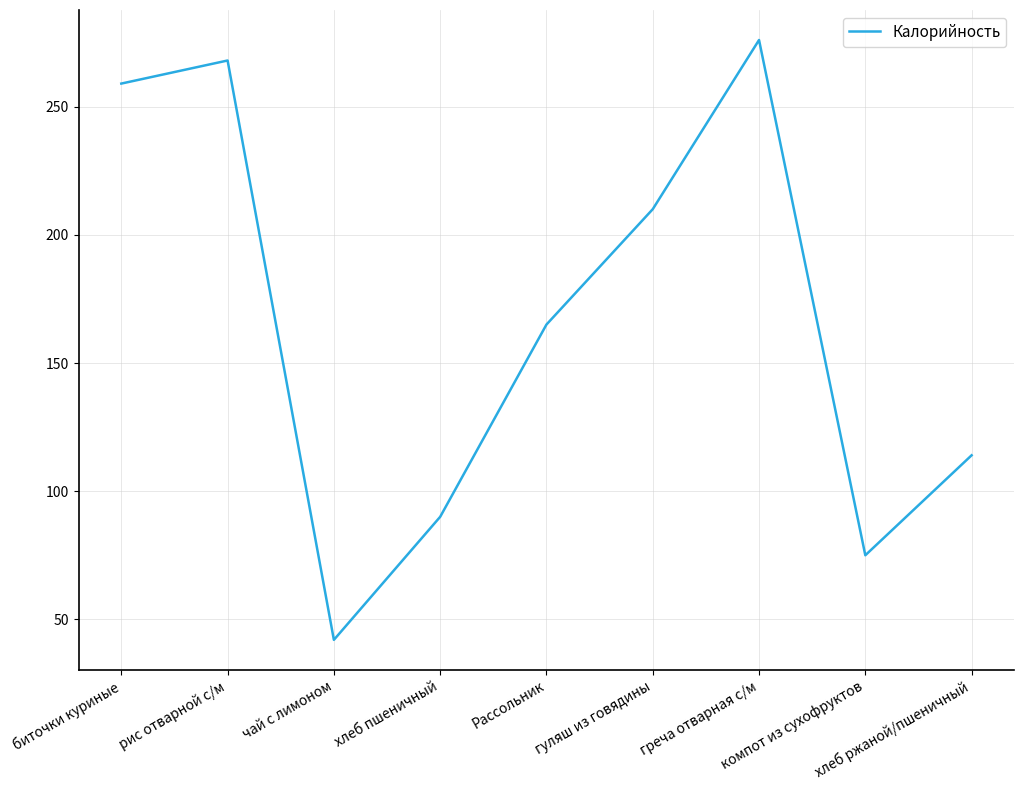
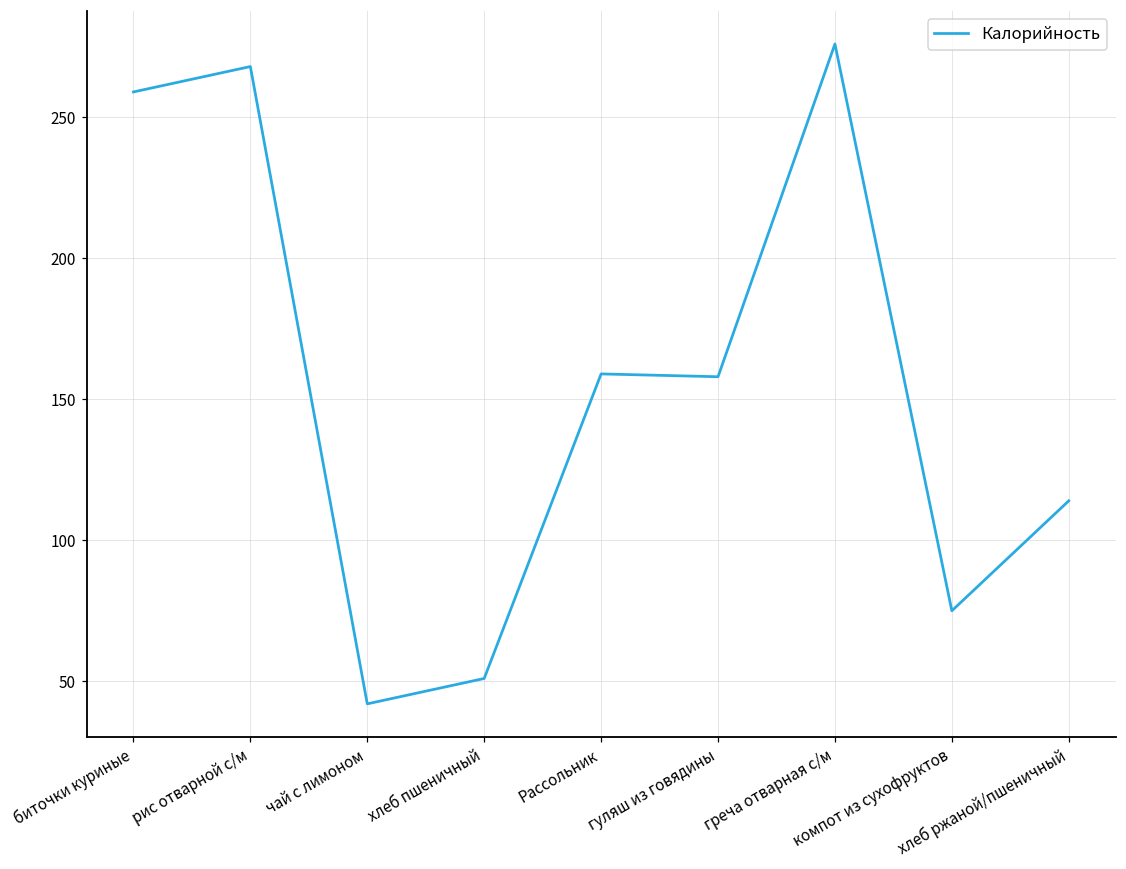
хлеб пшеничный: 90 -> 51
Рассольник: 165 -> 159
гуляш из говядины: 210 -> 158
